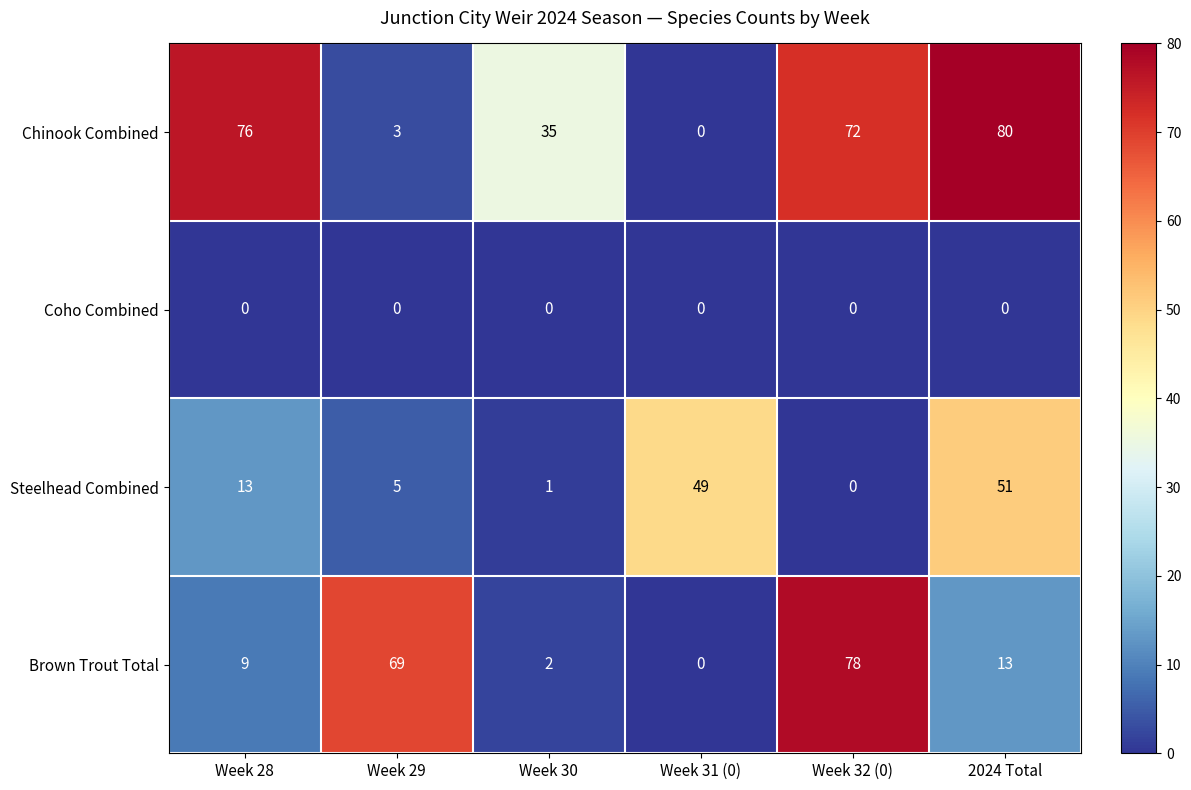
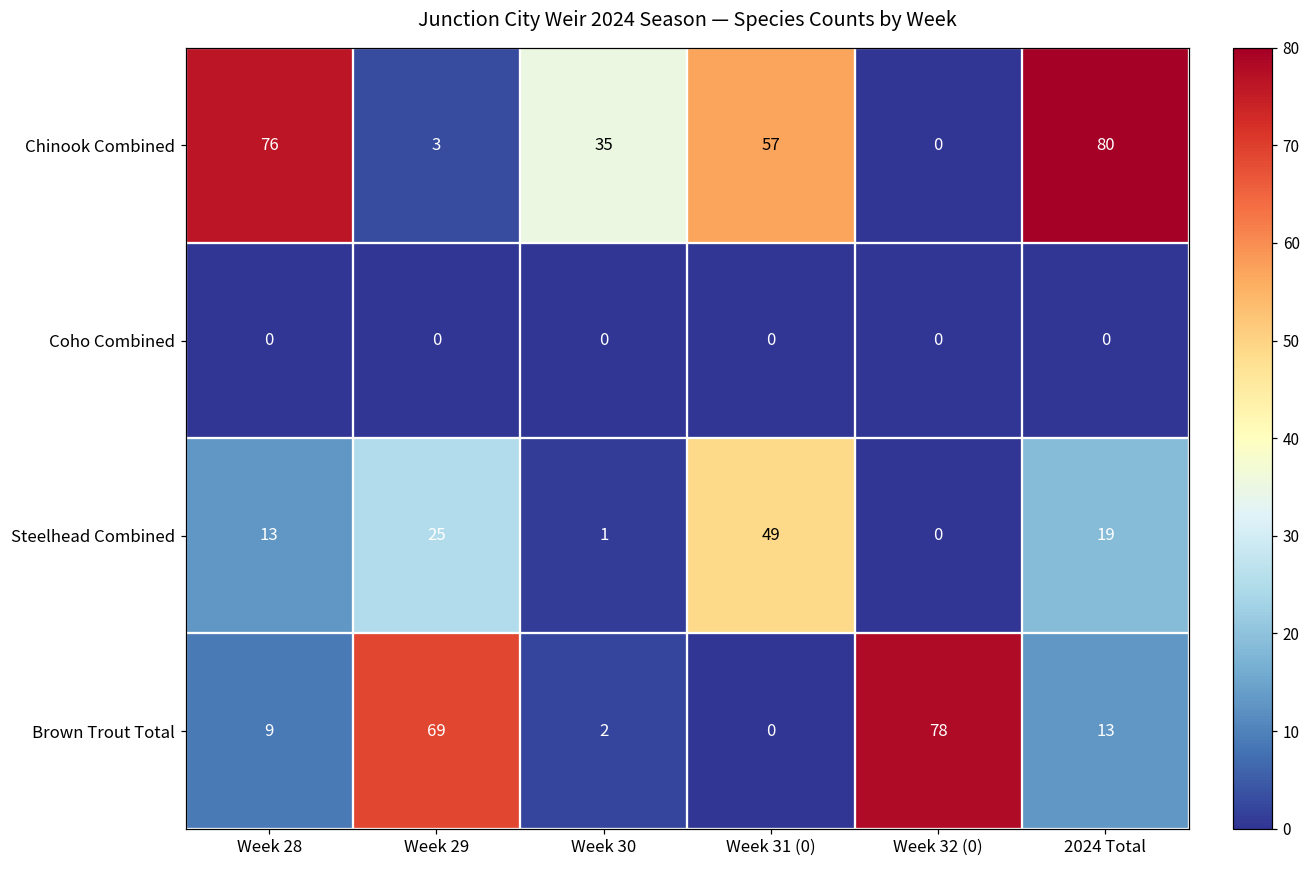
Chinook Combined, Week 31 (0): 0 -> 57
Chinook Combined, Week 32 (0): 72 -> 0
Steelhead Combined, Week 29: 5 -> 25
Steelhead Combined, 2024 Total: 51 -> 19
